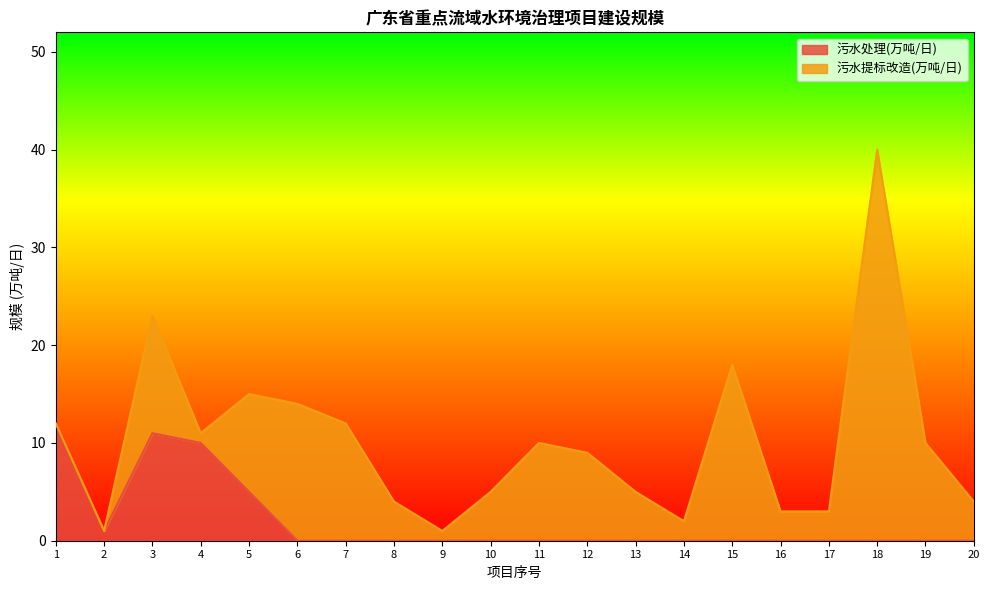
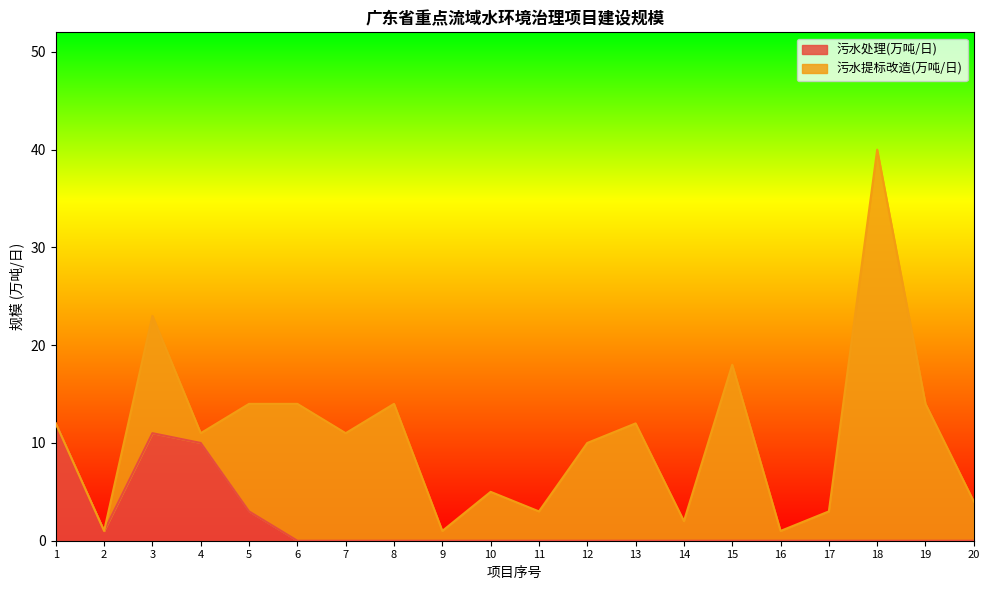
污水处理(万吨/日), 5: 5 -> 3
污水提标改造(万吨/日), 5: 10 -> 11
污水提标改造(万吨/日), 7: 12 -> 11
污水提标改造(万吨/日), 8: 4 -> 14
污水提标改造(万吨/日), 11: 10 -> 3
污水提标改造(万吨/日), 12: 9 -> 10
污水提标改造(万吨/日), 13: 5 -> 12
污水提标改造(万吨/日), 16: 3 -> 1
污水提标改造(万吨/日), 19: 10 -> 14
